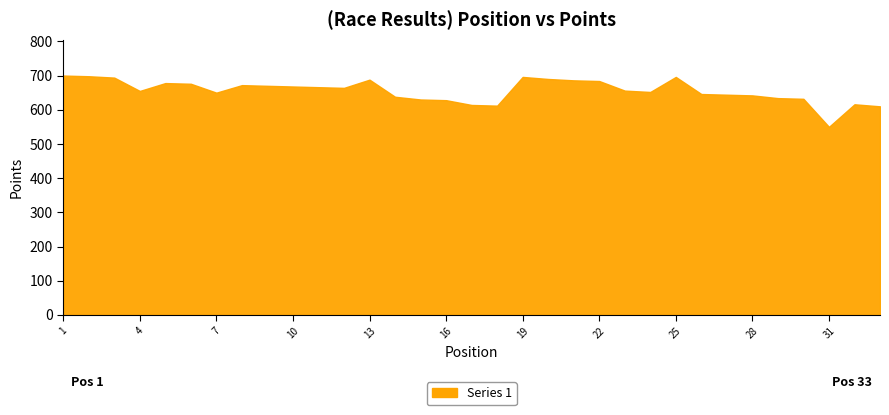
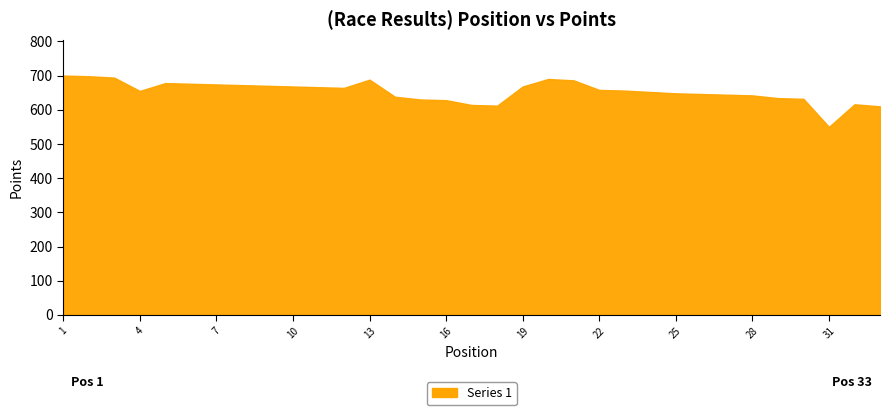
7: 650 -> 670
19: 700 -> 670
22: 680 -> 660
25: 700 -> 650
